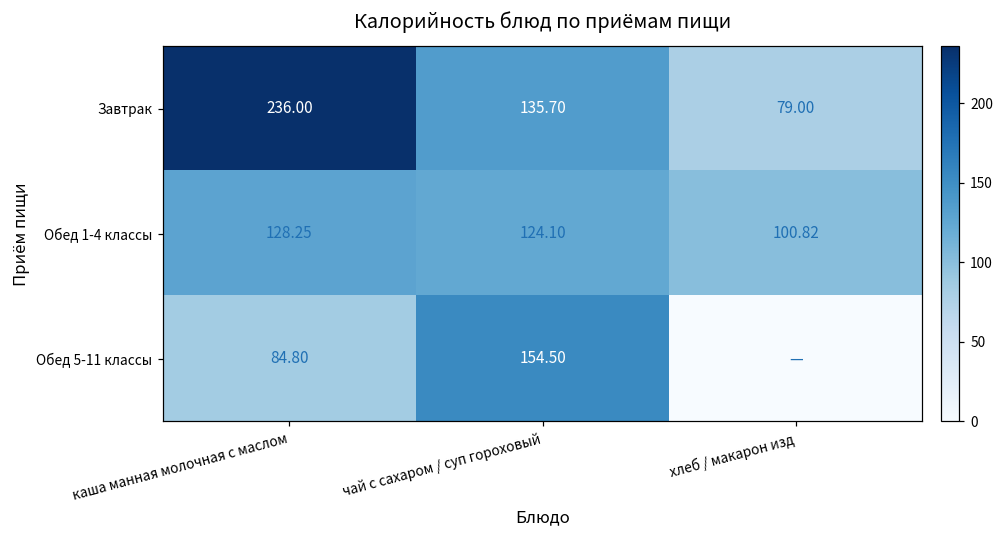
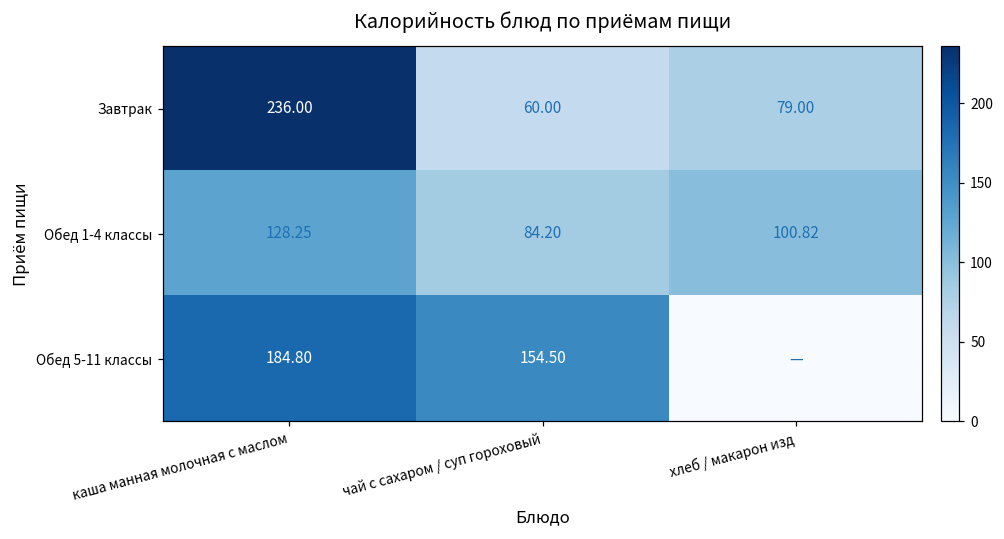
Завтрак, чай с сахаром / суп гороховый: 135.70 -> 60.00
Обед 1-4 классы, чай с сахаром / суп гороховый: 124.10 -> 84.20
Обед 5-11 классы, каша манная молочная с маслом: 84.80 -> 184.80
